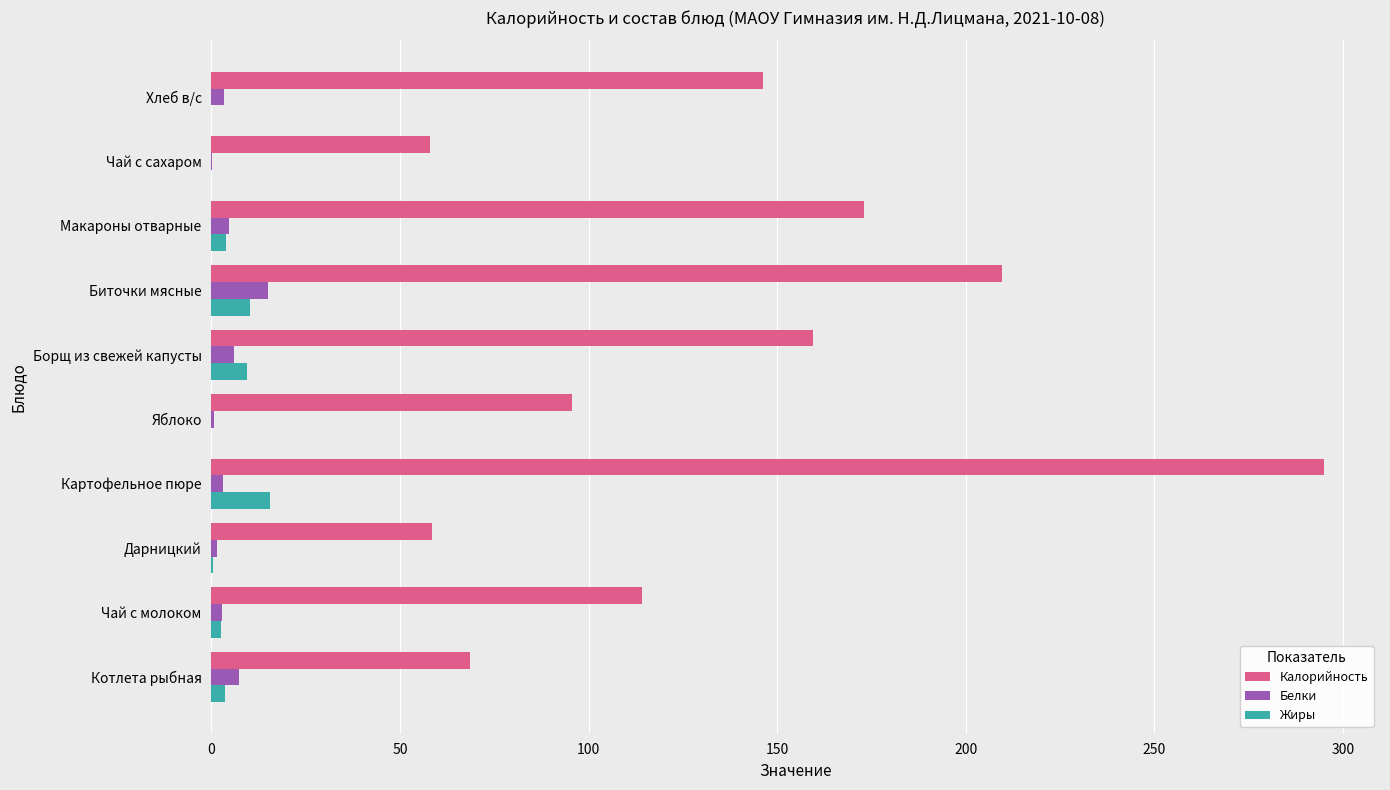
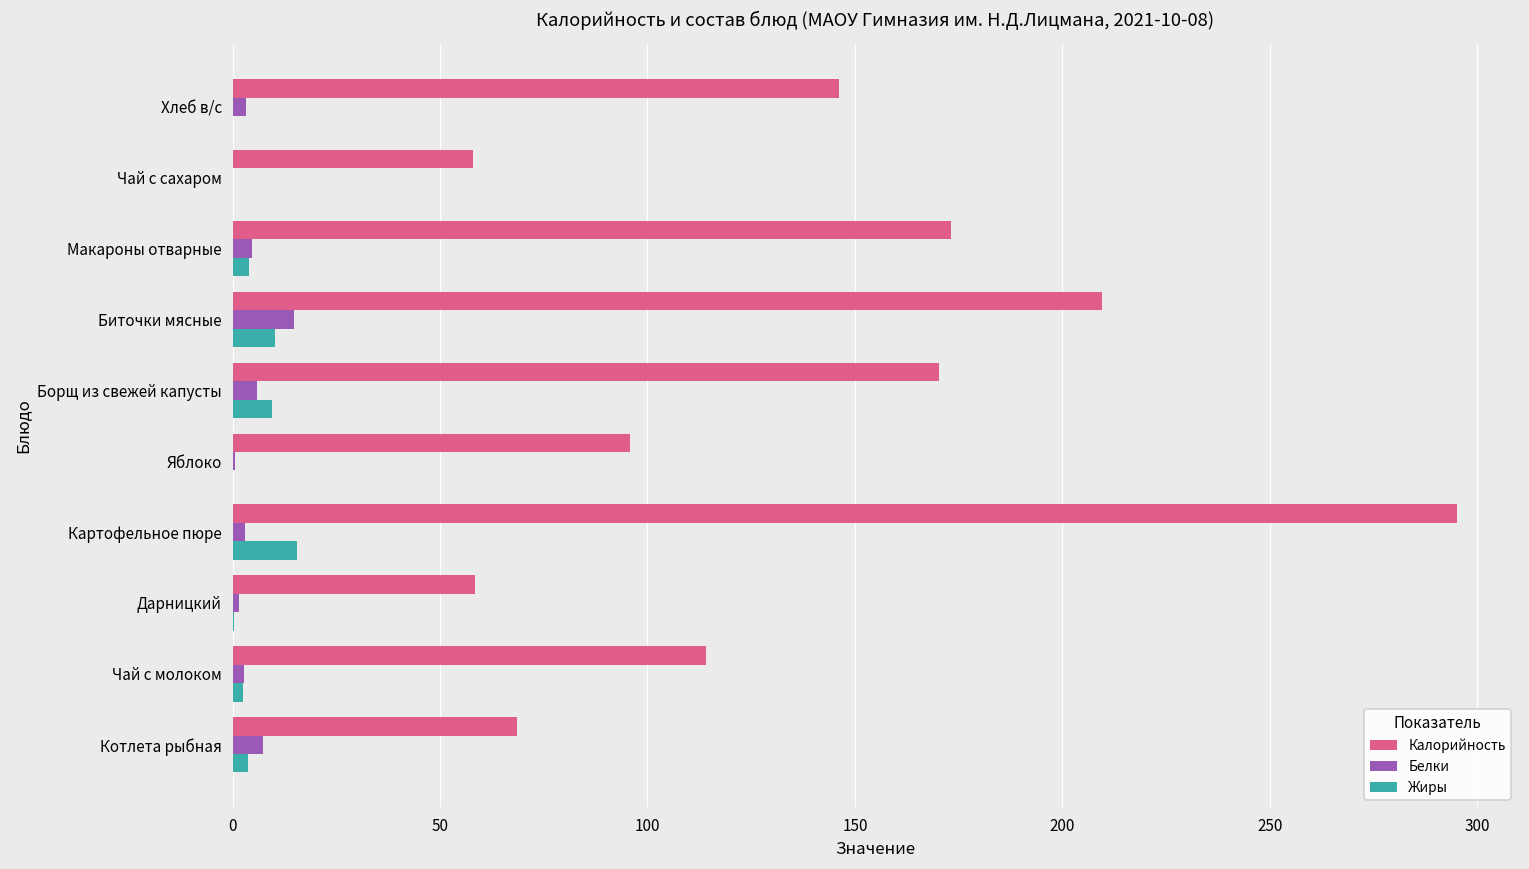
Калорийность, Борщ из свежей капусты: 160 -> 170
